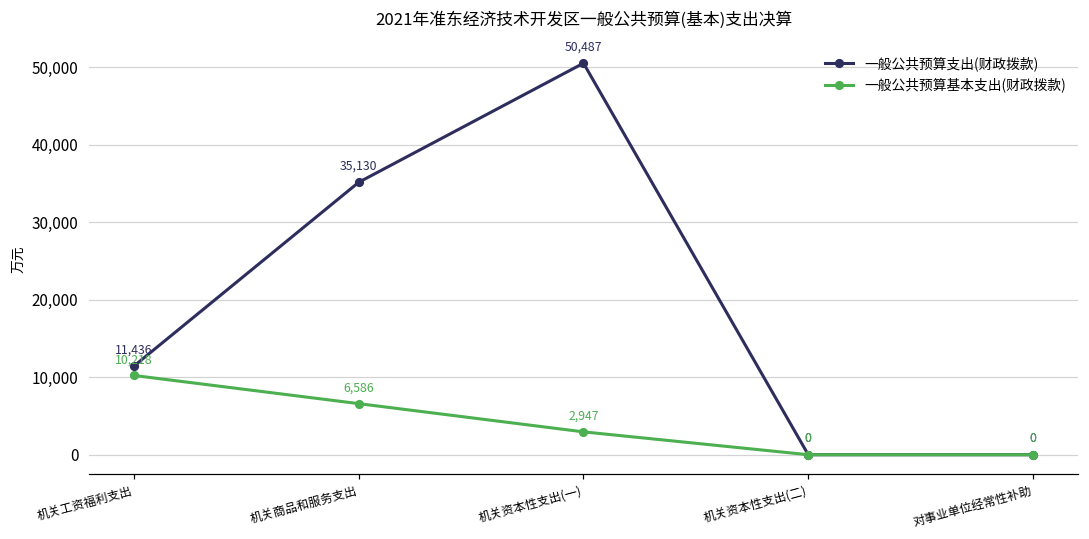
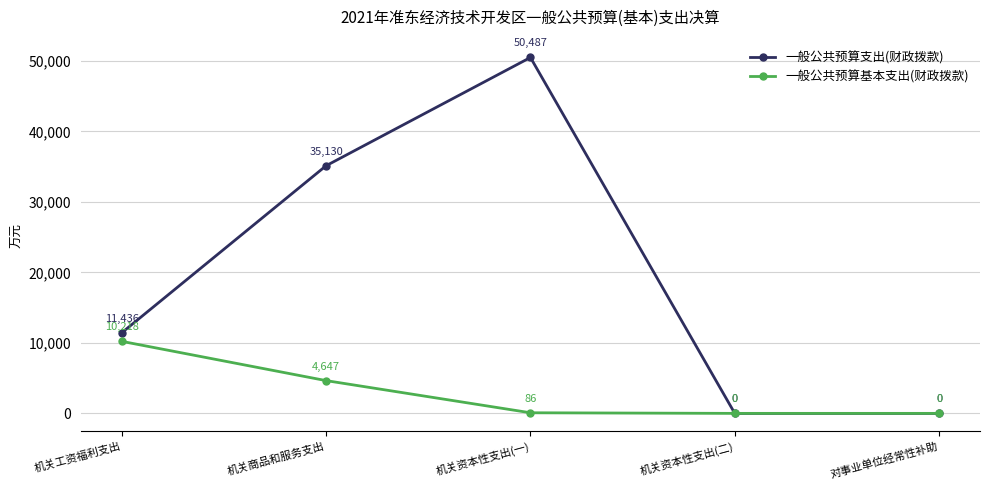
一般公共预算基本支出(财政拨款), 机关商品和服务支出: 6,586 -> 4,647
一般公共预算基本支出(财政拨款), 机关资本性支出(一): 2,947 -> 86
